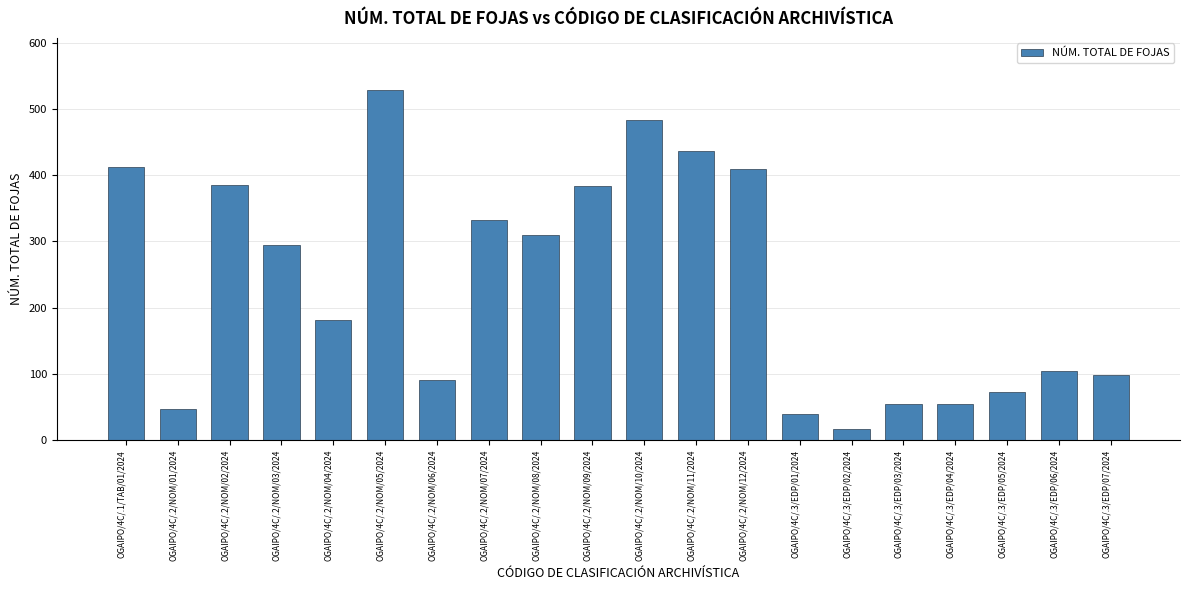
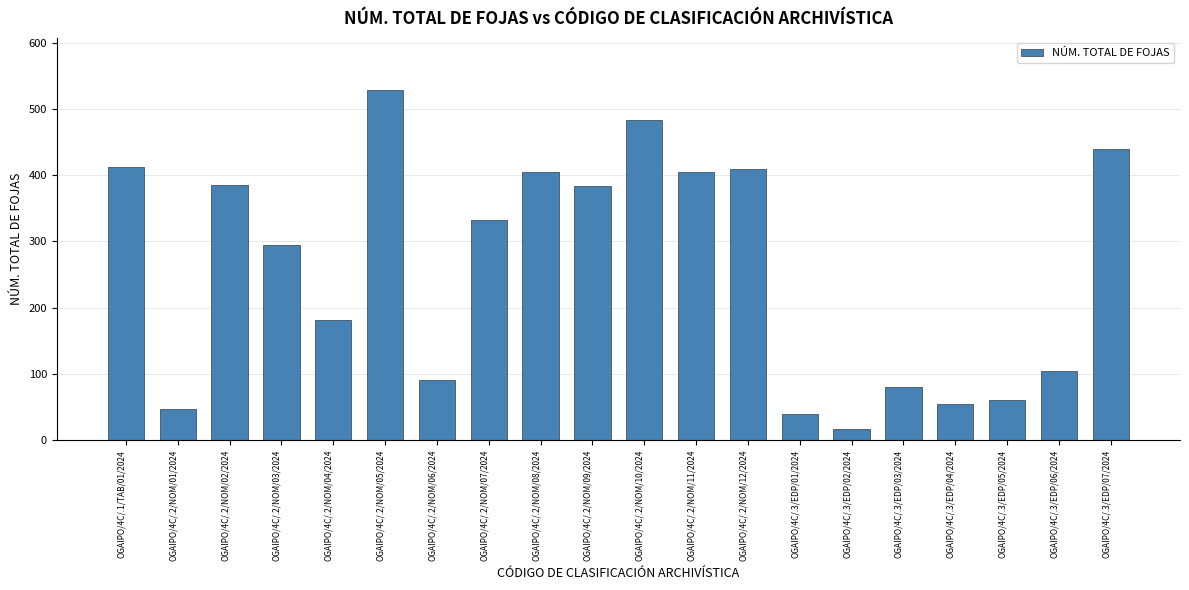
OGAIPO/4C/.2/NOM/08/2024: 310 -> 410
OGAIPO/4C/.2/NOM/11/2024: 440 -> 410
OGAIPO/4C/.3/EDP/03/2024: 50 -> 80
OGAIPO/4C/.3/EDP/05/2024: 70 -> 60
OGAIPO/4C/.3/EDP/07/2024: 100 -> 440
